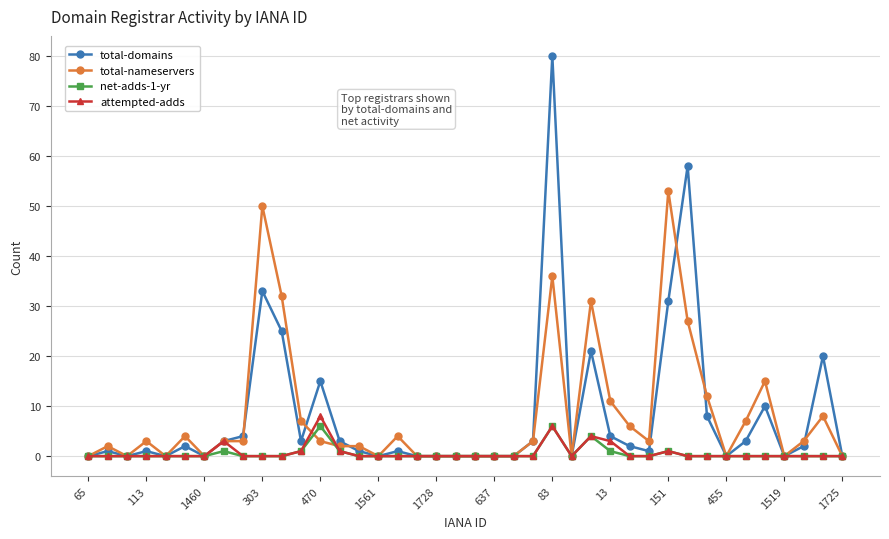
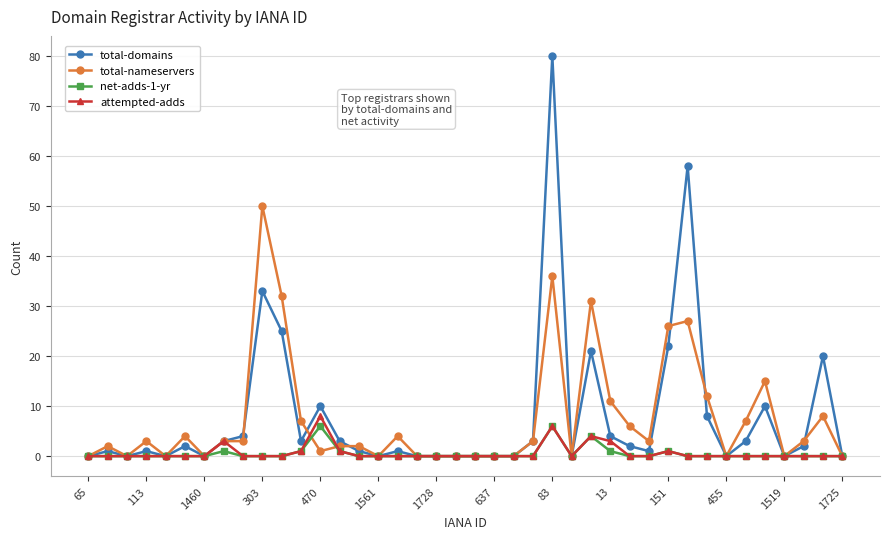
total-domains, 470: 15 -> 10
total-nameservers, 470: 3 -> 1
total-domains, 151: 31 -> 22
total-nameservers, 151: 53 -> 26
